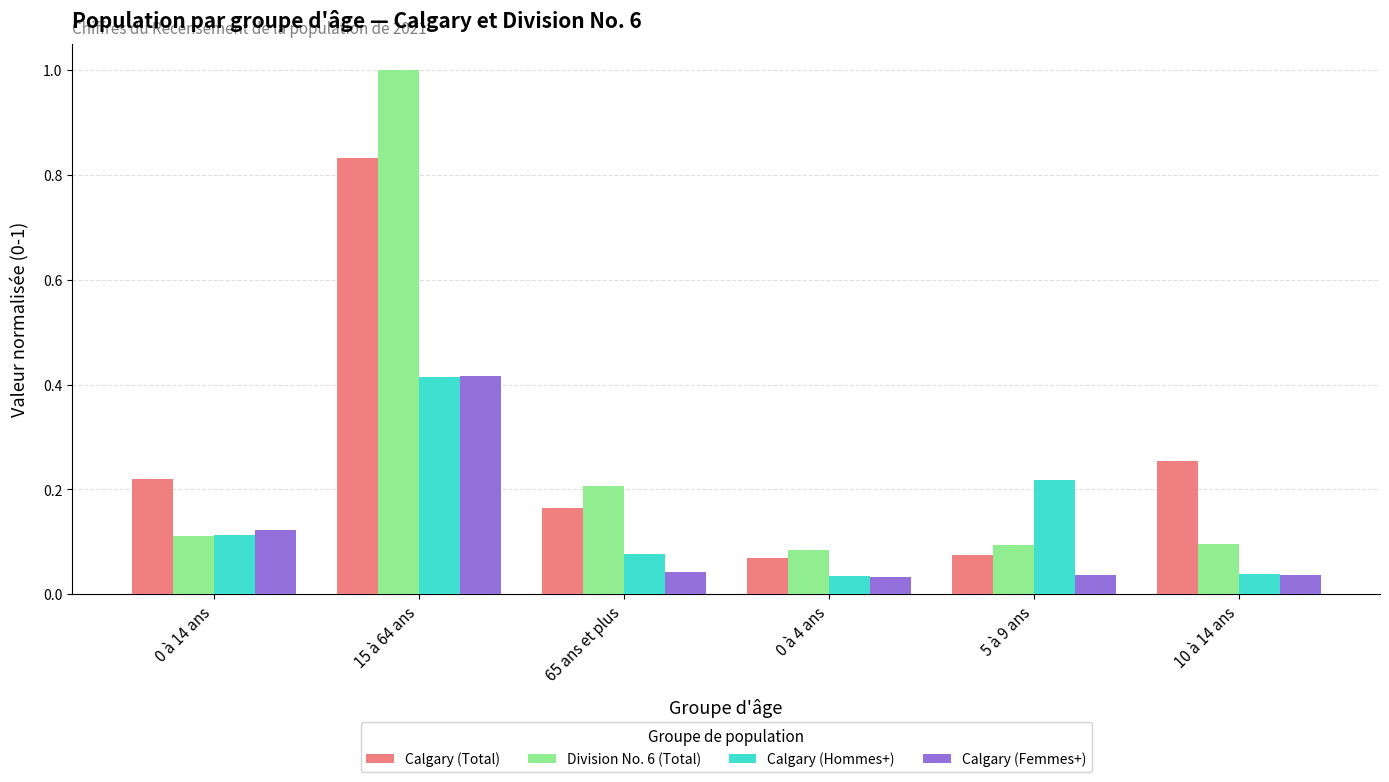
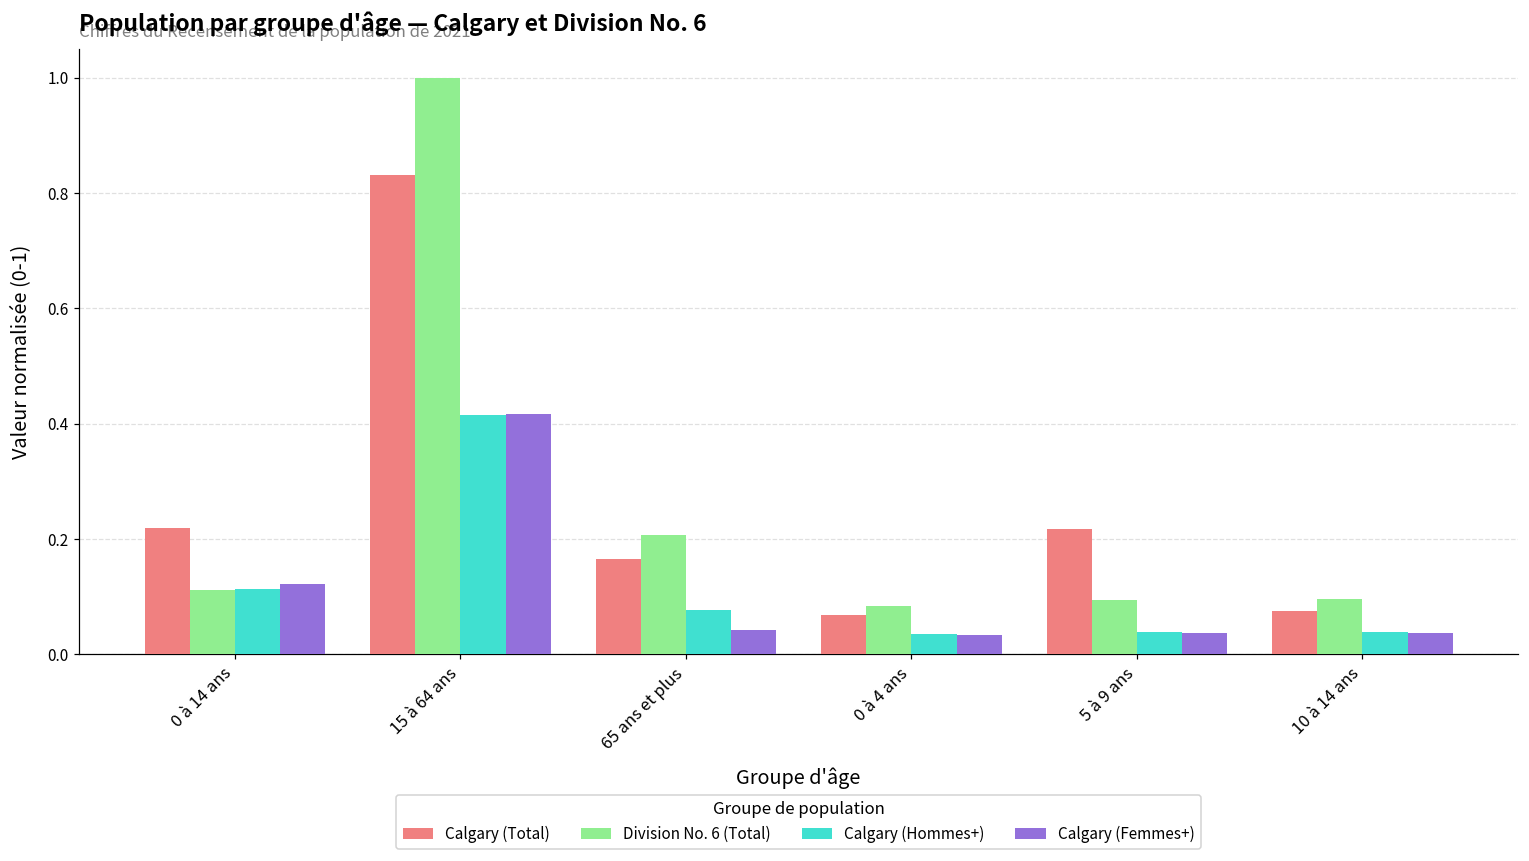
Calgary (Total), 5 à 9 ans: 0.07 -> 0.22
Calgary (Hommes+), 5 à 9 ans: 0.22 -> 0.04
Calgary (Total), 10 à 14 ans: 0.25 -> 0.08
